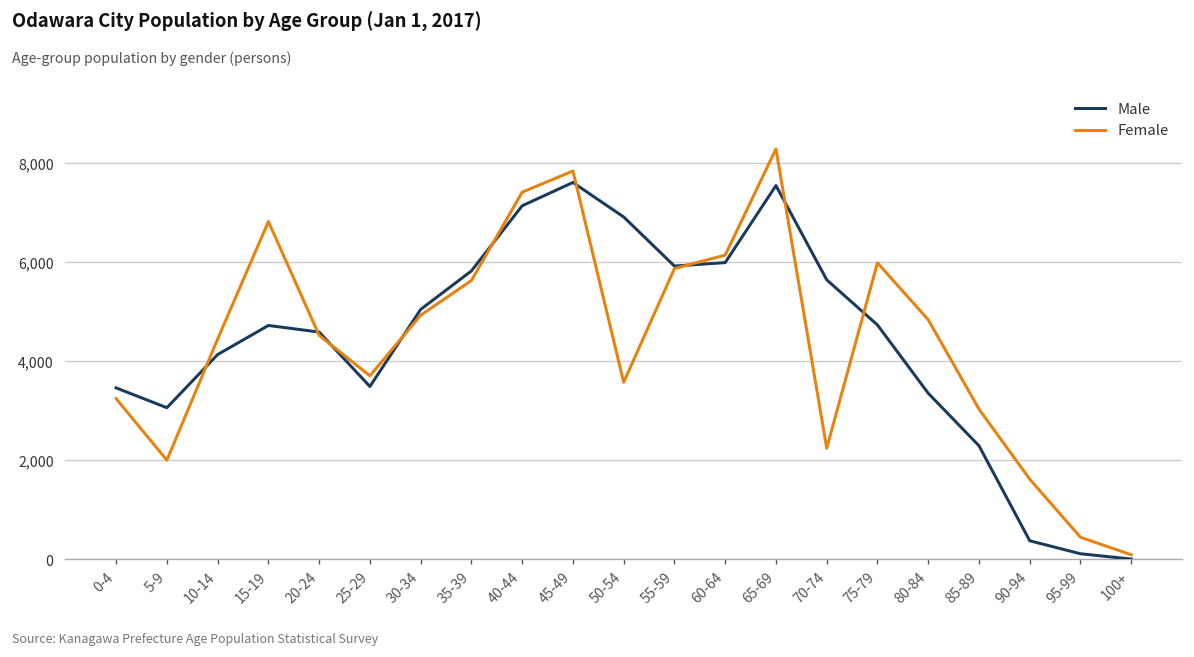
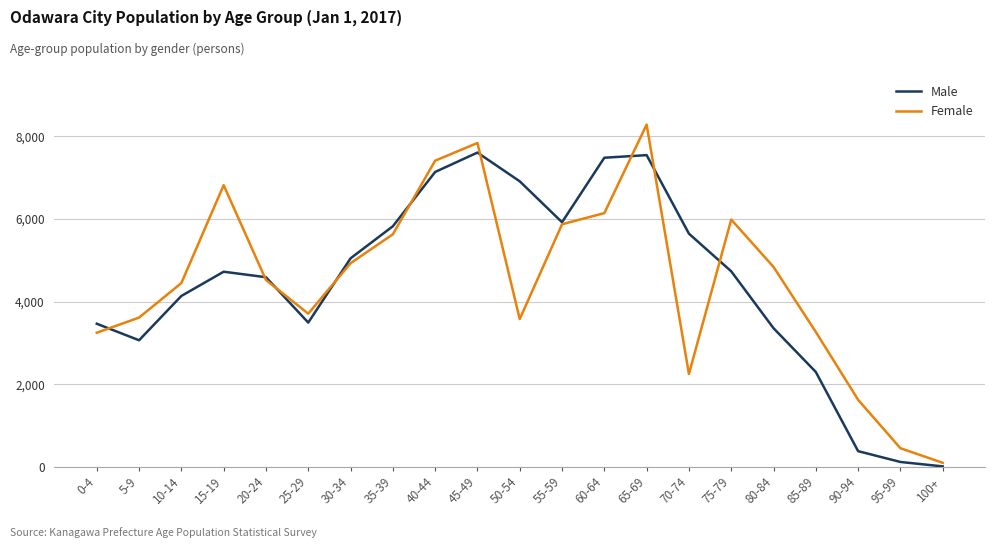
Female, 5-9: 2,000 -> 3,600
Male, 60-64: 6,000 -> 7,500
Female, 85-89: 3,000 -> 3,300
